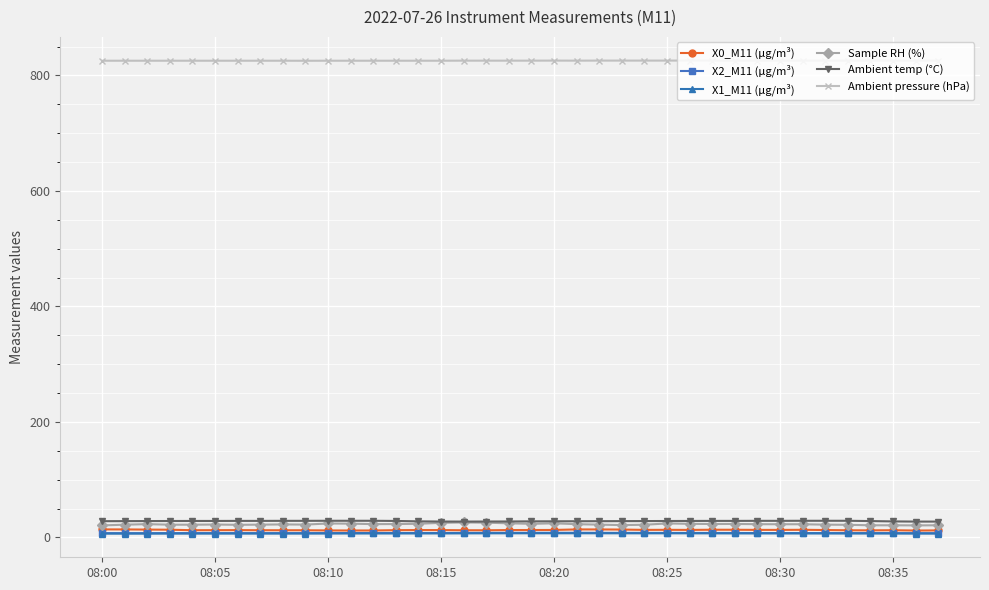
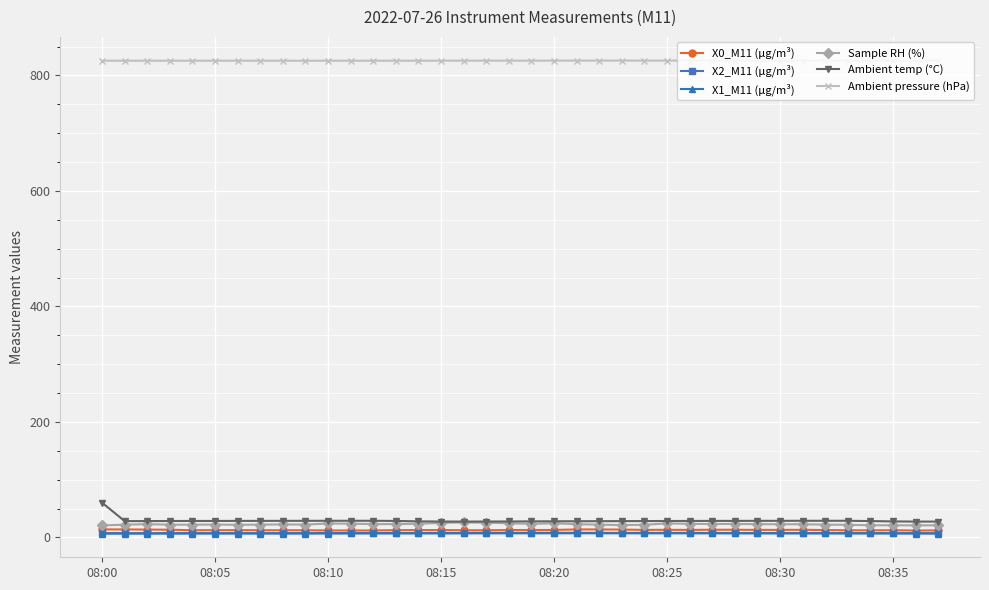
Ambient temp (°C), 08:00: 30 -> 60
